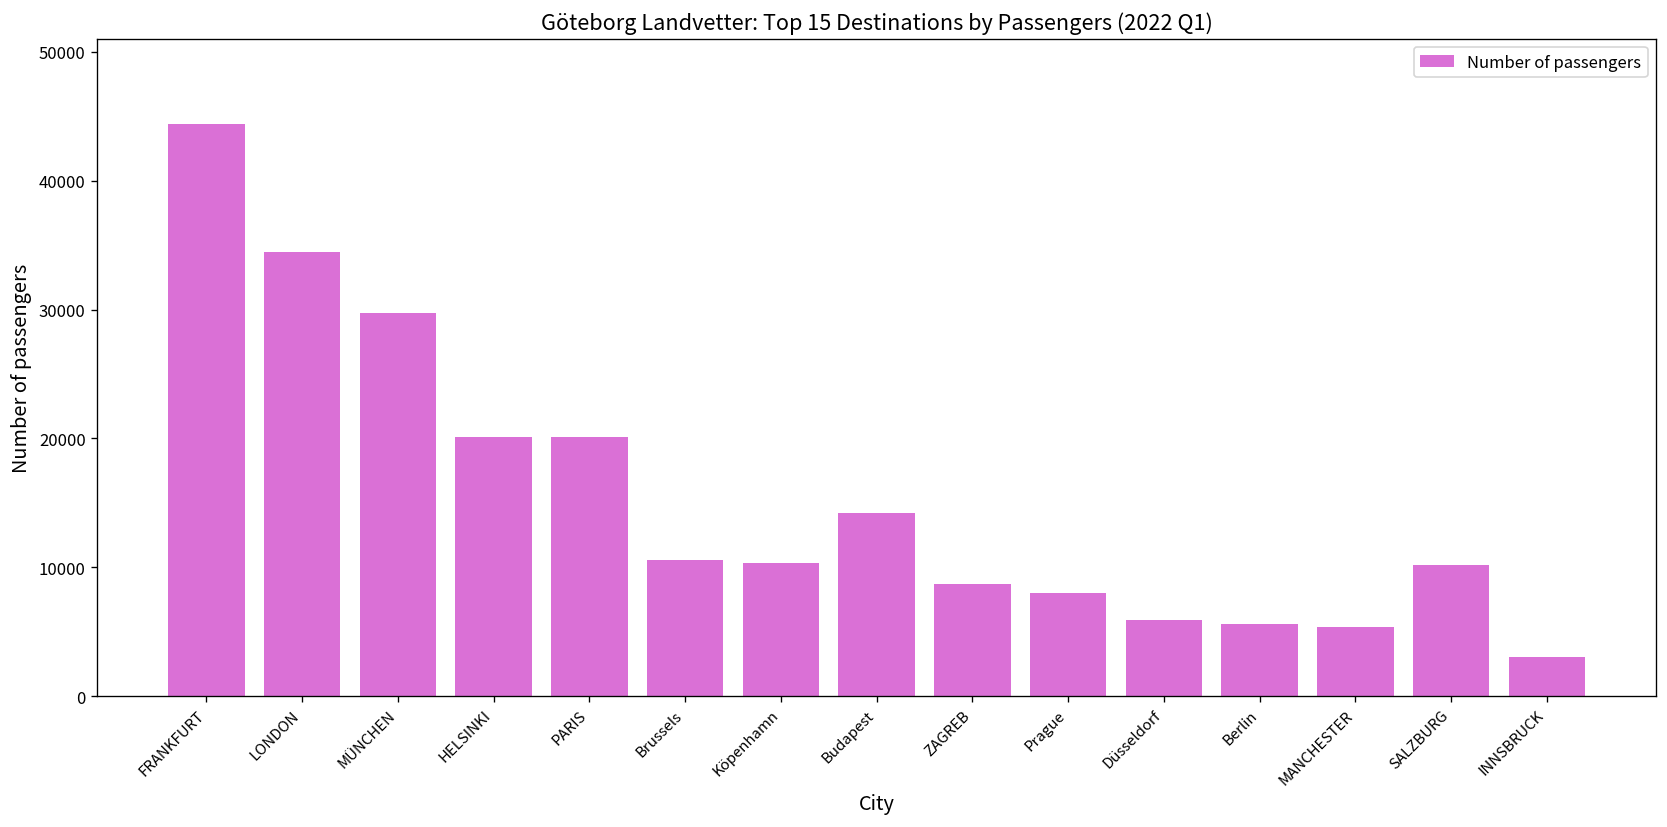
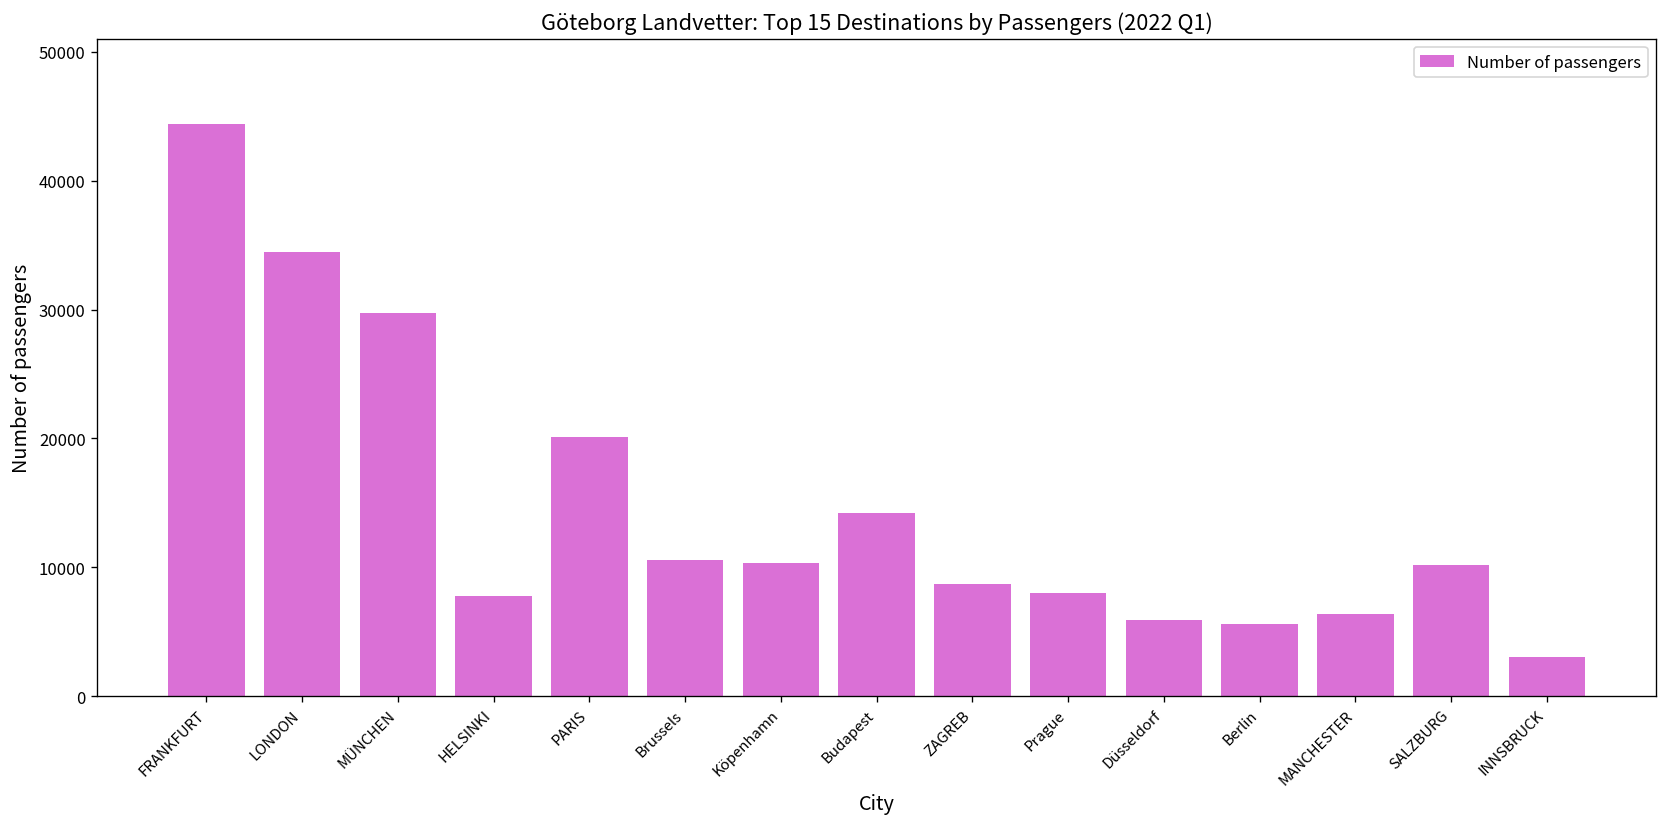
HELSINKI: 20100 -> 7700
MANCHESTER: 5400 -> 6300
